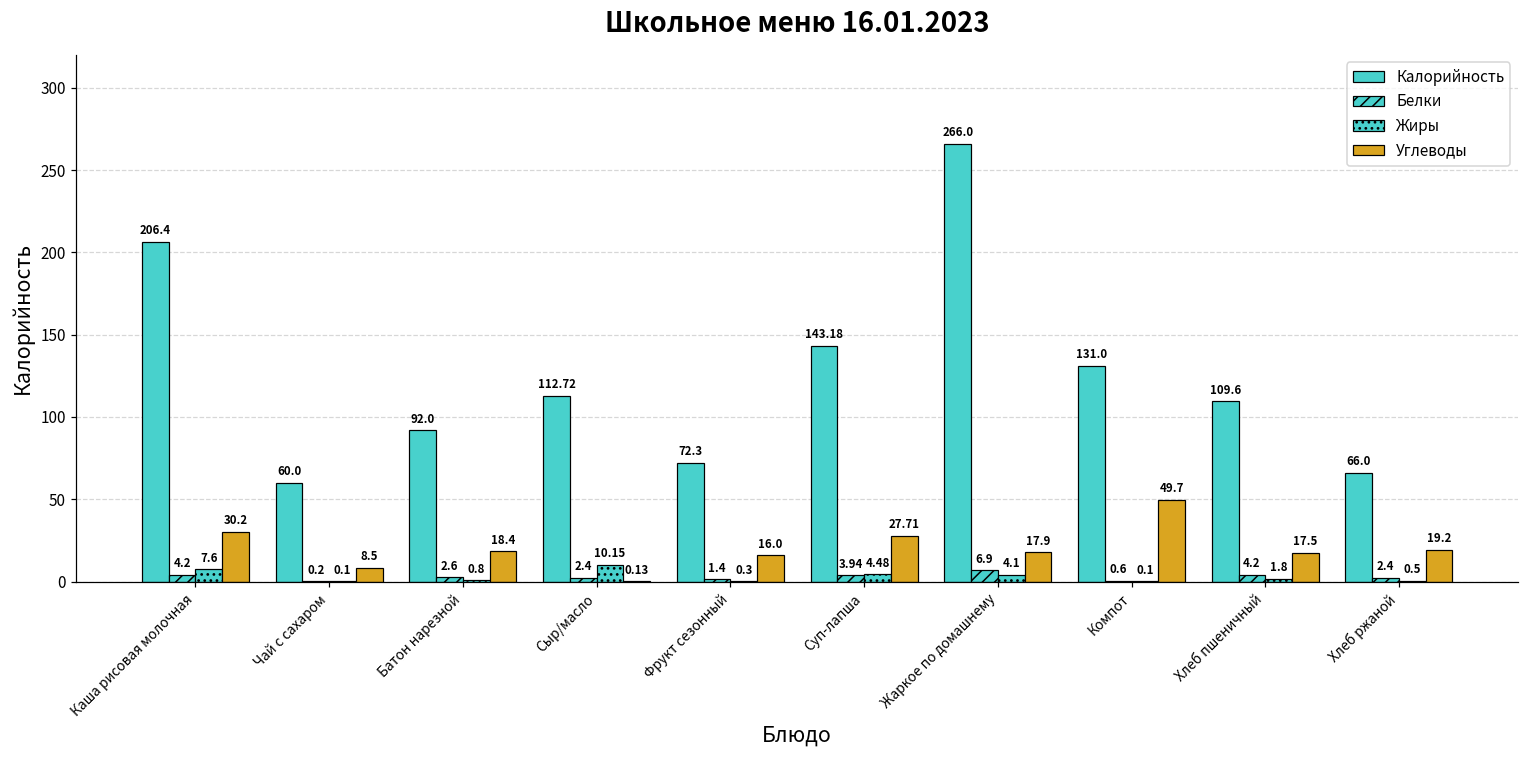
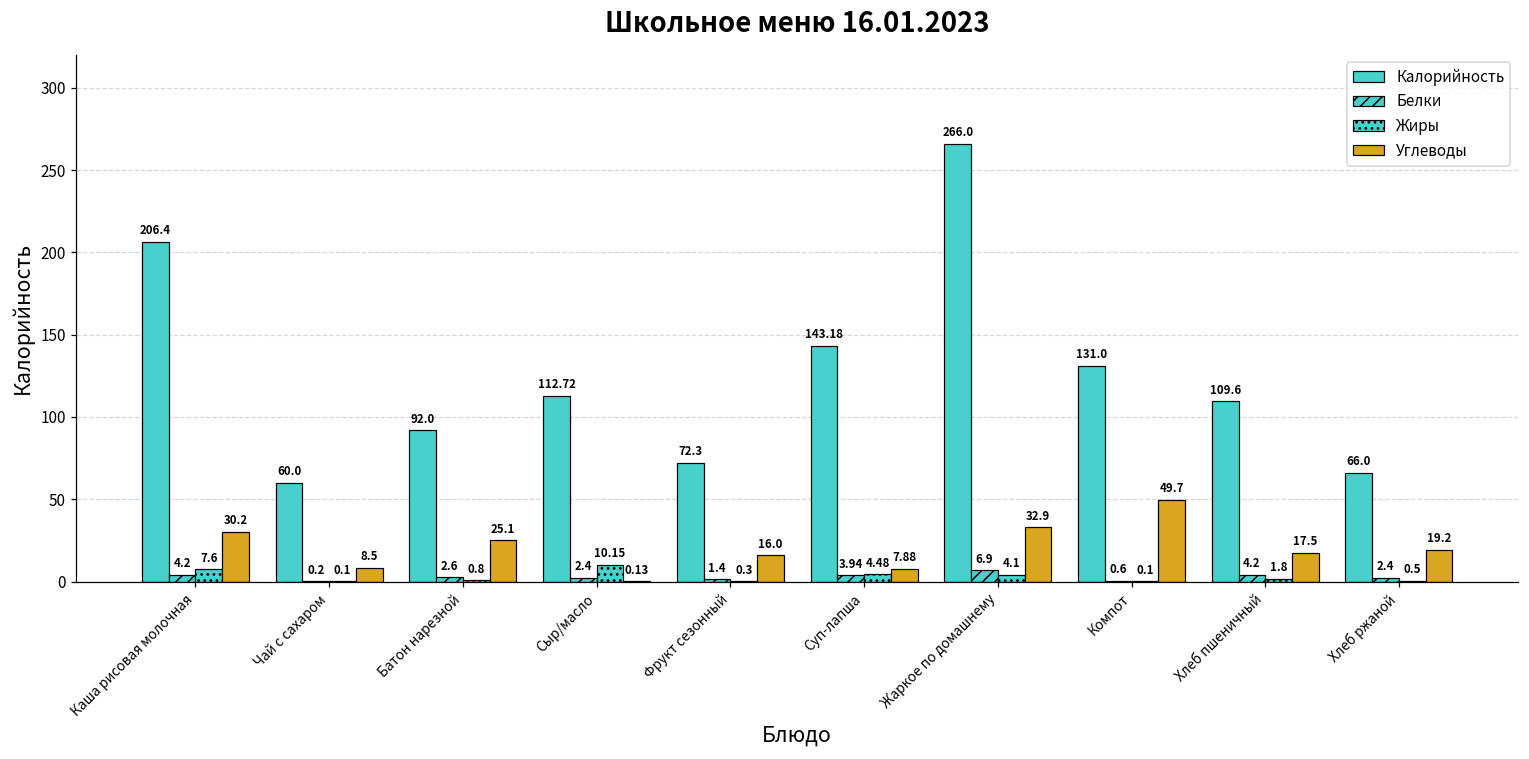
Углеводы, Батон нарезной: 18.4 -> 25.1
Углеводы, Суп-лапша: 27.71 -> 7.88
Углеводы, Жаркое по домашнему: 17.9 -> 32.9
